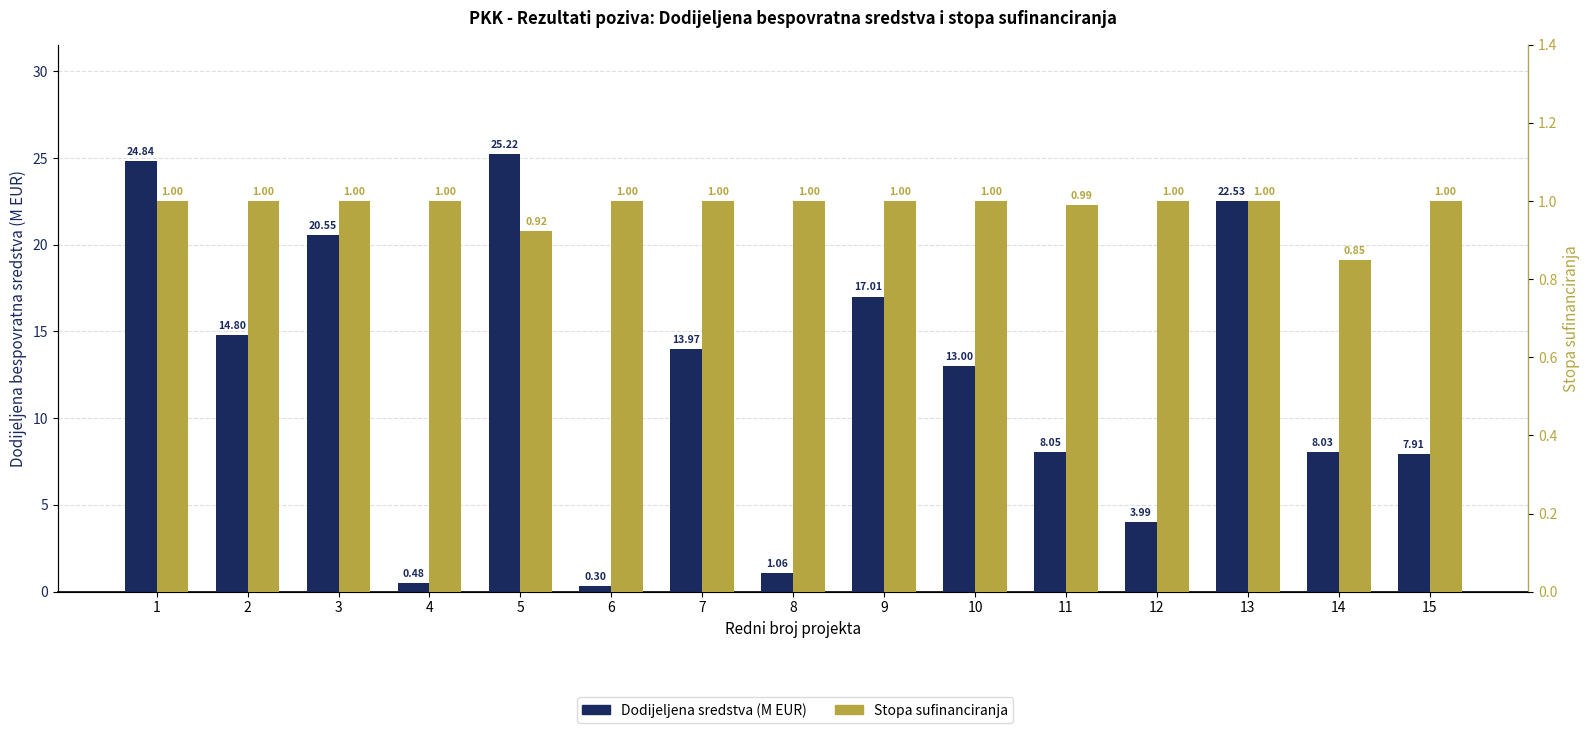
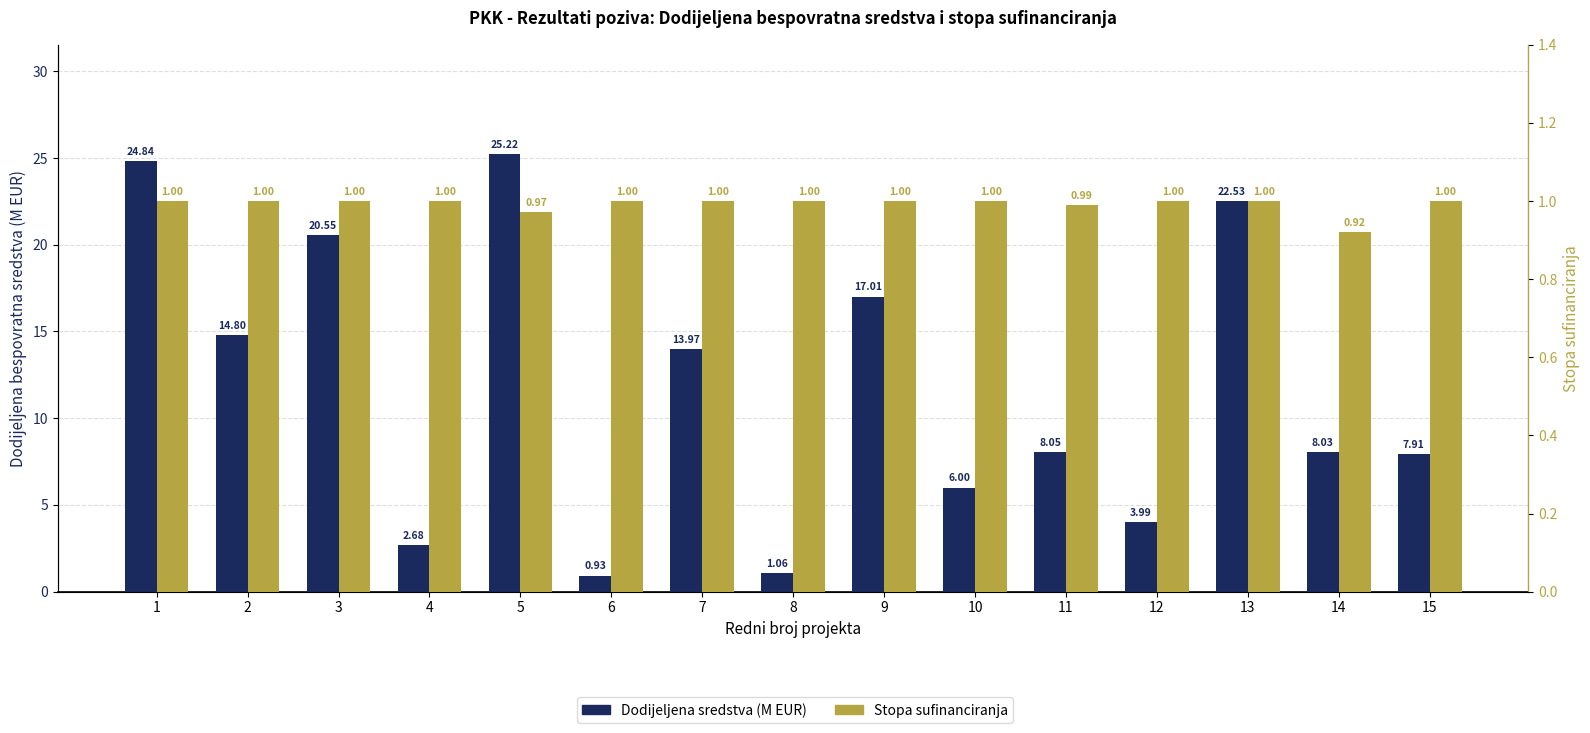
Dodijeljena sredstva (M EUR), 4: 0.48 -> 2.68
Dodijeljena sredstva (M EUR), 6: 0.30 -> 0.93
Dodijeljena sredstva (M EUR), 10: 13.00 -> 6.00
Stopa sufinanciranja, 5: 0.92 -> 0.97
Stopa sufinanciranja, 14: 0.85 -> 0.92
